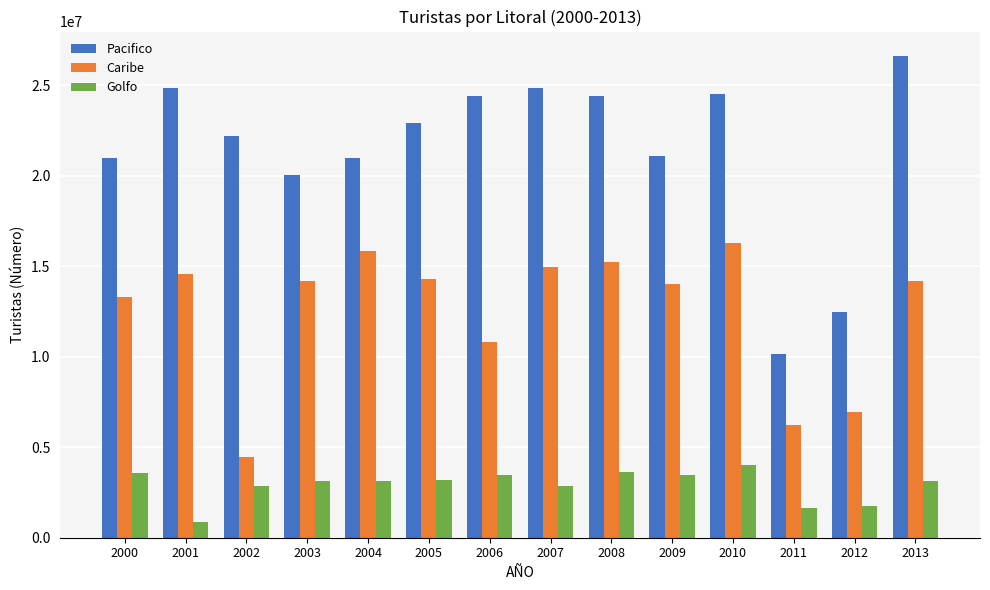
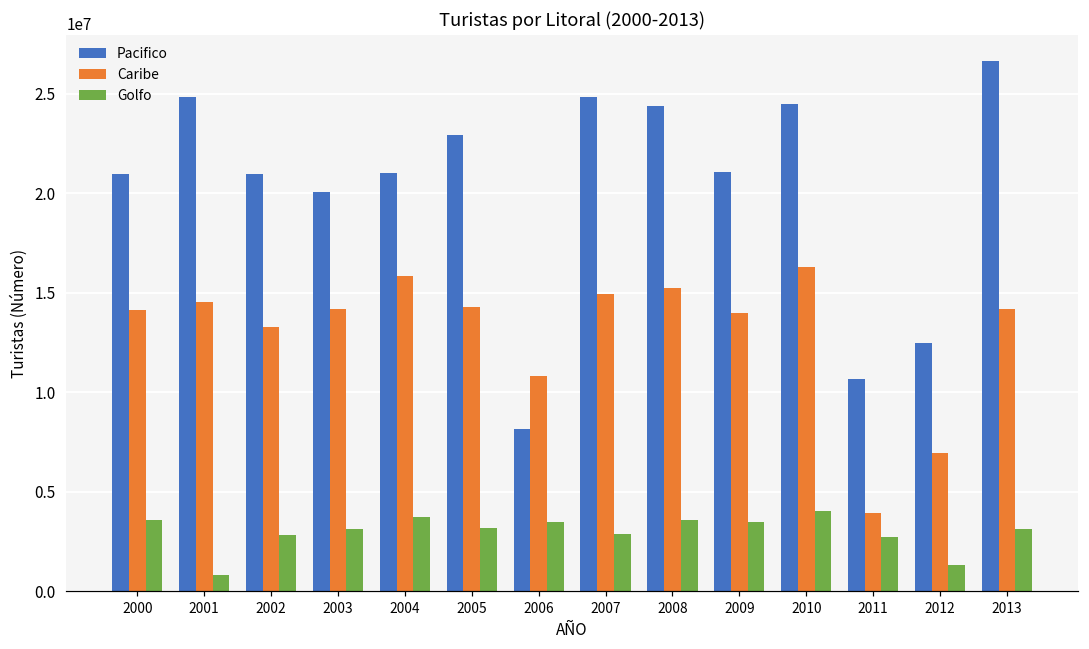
Caribe, 2000: 13300000 -> 14100000
Pacifico, 2002: 22200000 -> 21000000
Caribe, 2002: 4400000 -> 13300000
Golfo, 2004: 3200000 -> 3800000
Pacifico, 2006: 24400000 -> 8200000
Pacifico, 2011: 10100000 -> 10700000
Caribe, 2011: 6200000 -> 3900000
Golfo, 2011: 1700000 -> 2700000
Golfo, 2012: 1800000 -> 1300000
